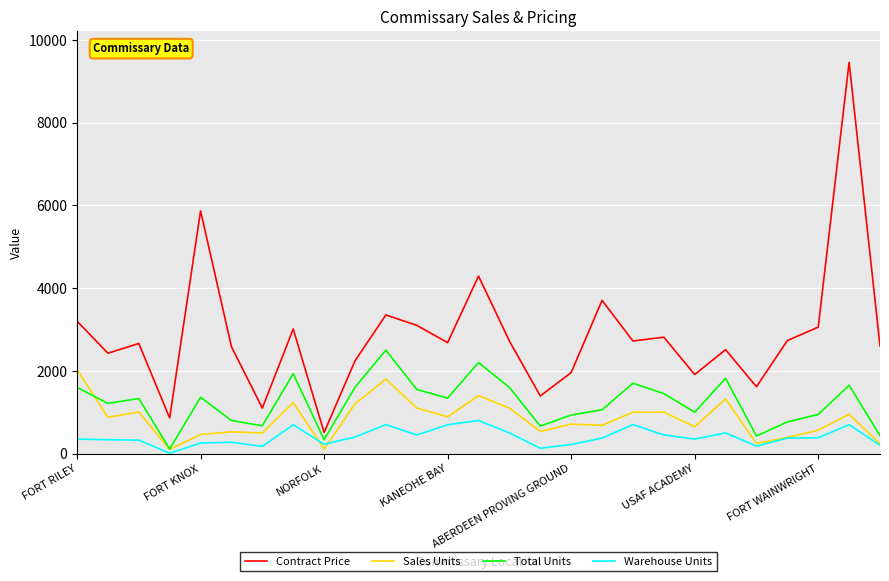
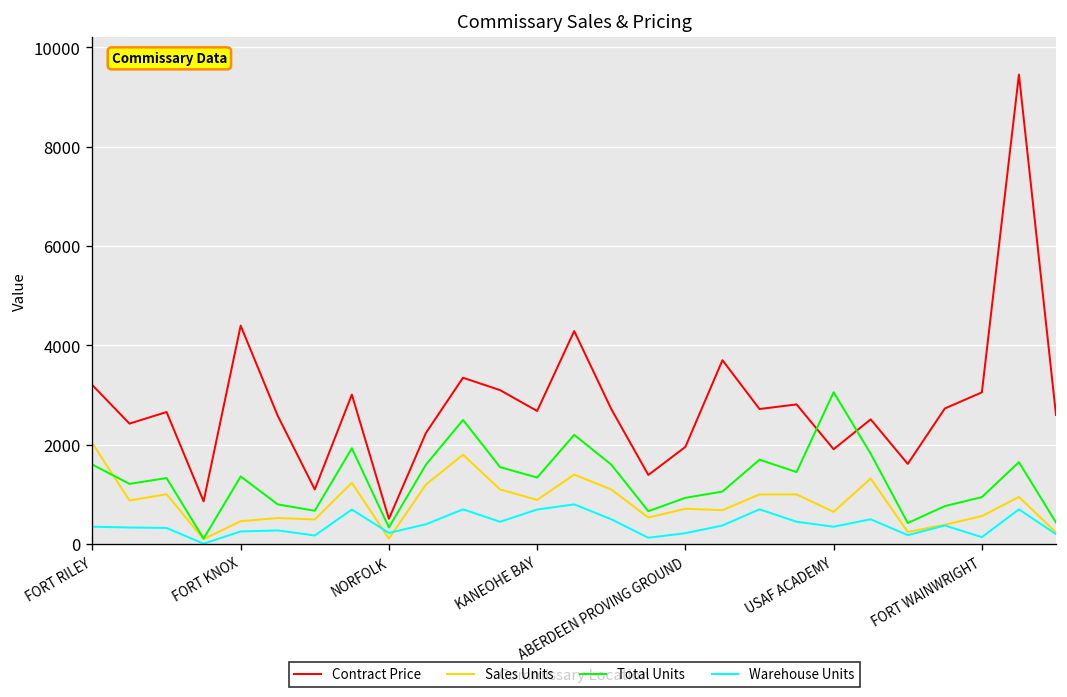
Contract Price, FORT KNOX: 5900 -> 4400
Total Units, USAF ACADEMY: 1000 -> 3100
Warehouse Units, FORT WAINWRIGHT: 400 -> 100
